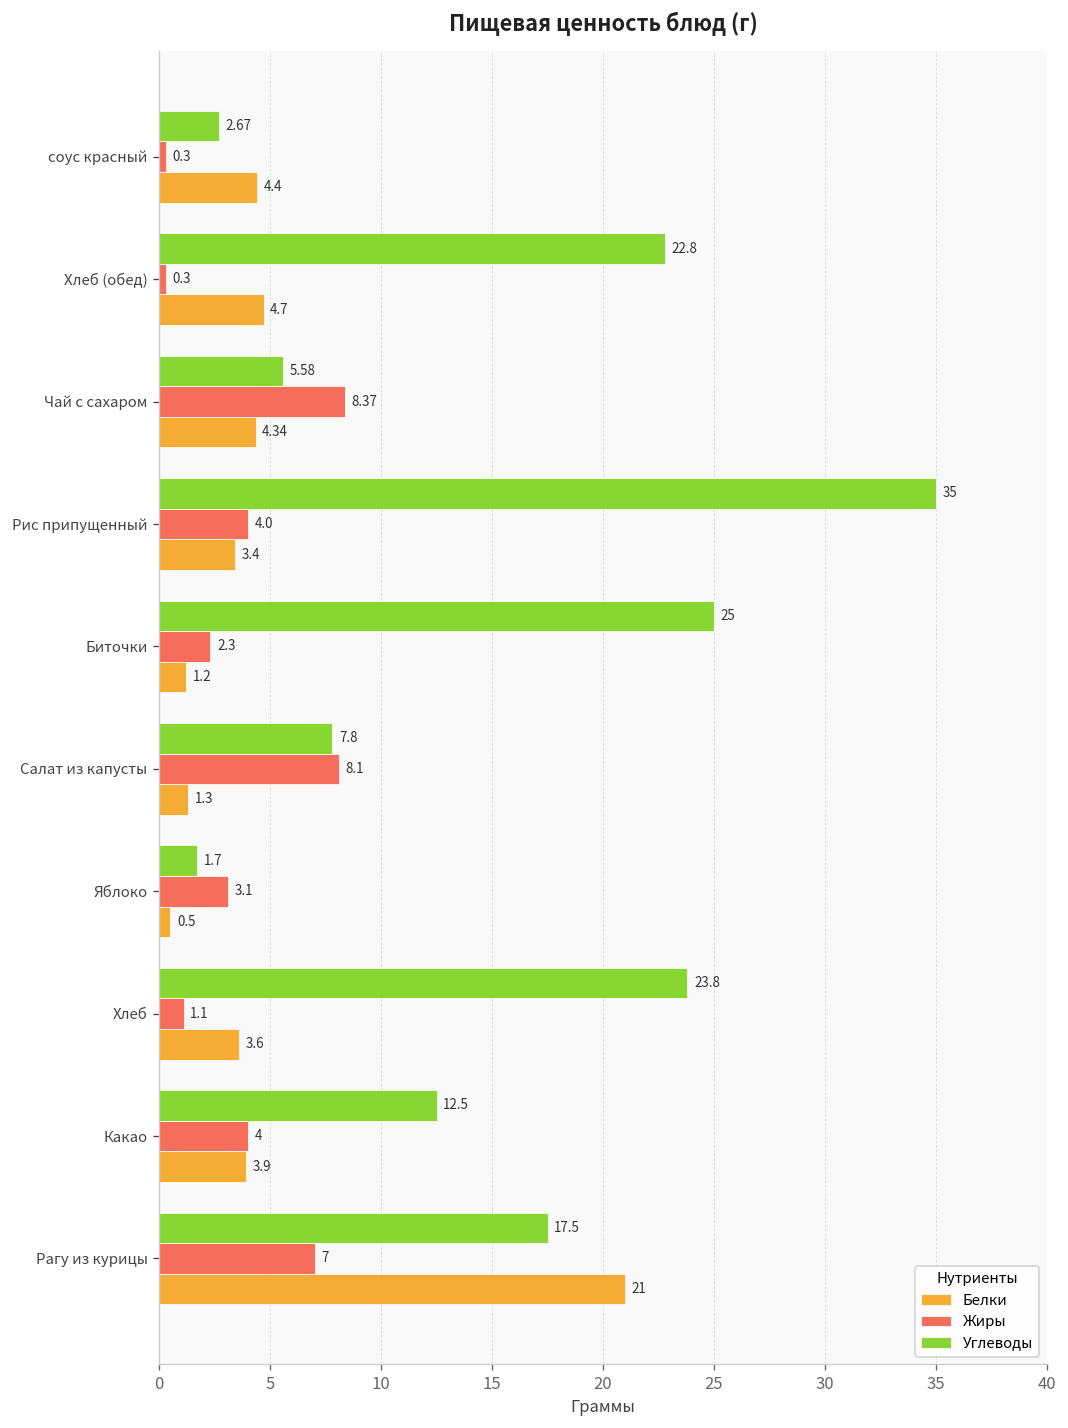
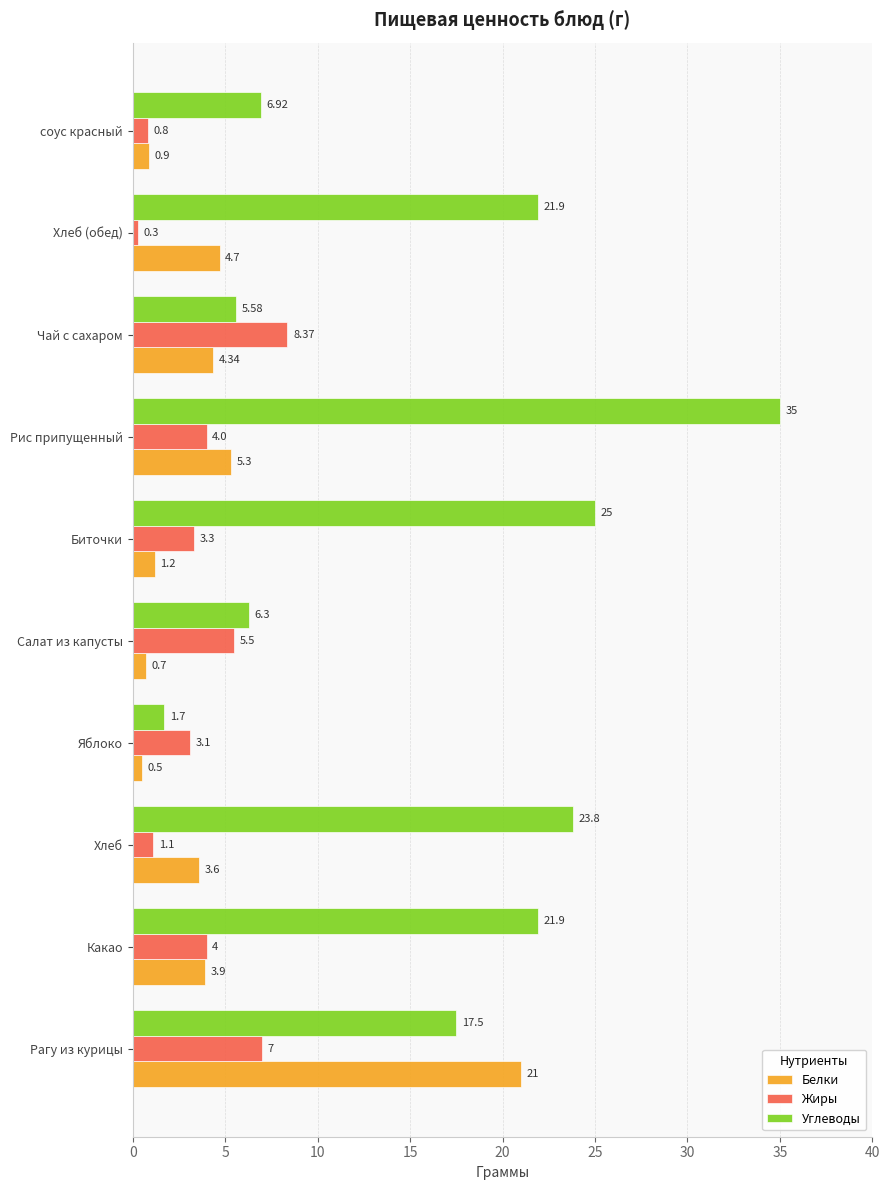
Углеводы, соус красный: 2.67 -> 6.92
Жиры, соус красный: 0.3 -> 0.8
Белки, соус красный: 4.4 -> 0.9
Углеводы, Хлеб (обед): 22.8 -> 21.9
Белки, Рис припущенный: 3.4 -> 5.3
Жиры, Биточки: 2.3 -> 3.3
Углеводы, Салат из капусты: 7.8 -> 6.3
Жиры, Салат из капусты: 8.1 -> 5.5
Белки, Салат из капусты: 1.3 -> 0.7
Углеводы, Какао: 12.5 -> 21.9
